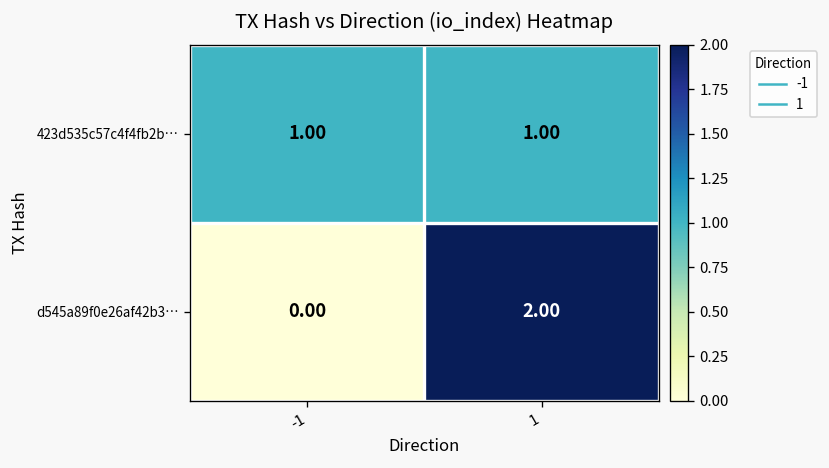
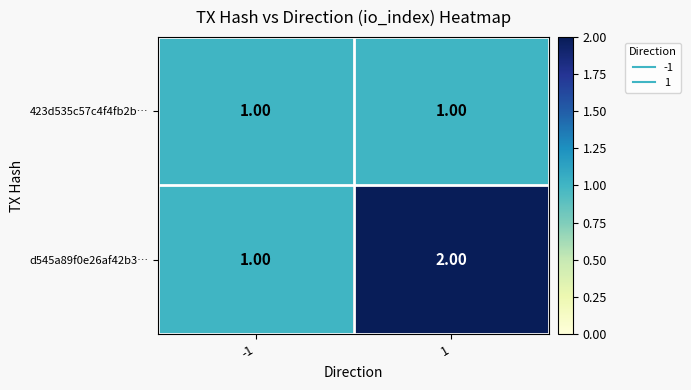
d545a89f0e26af42b3…, -1: 0.00 -> 1.00
